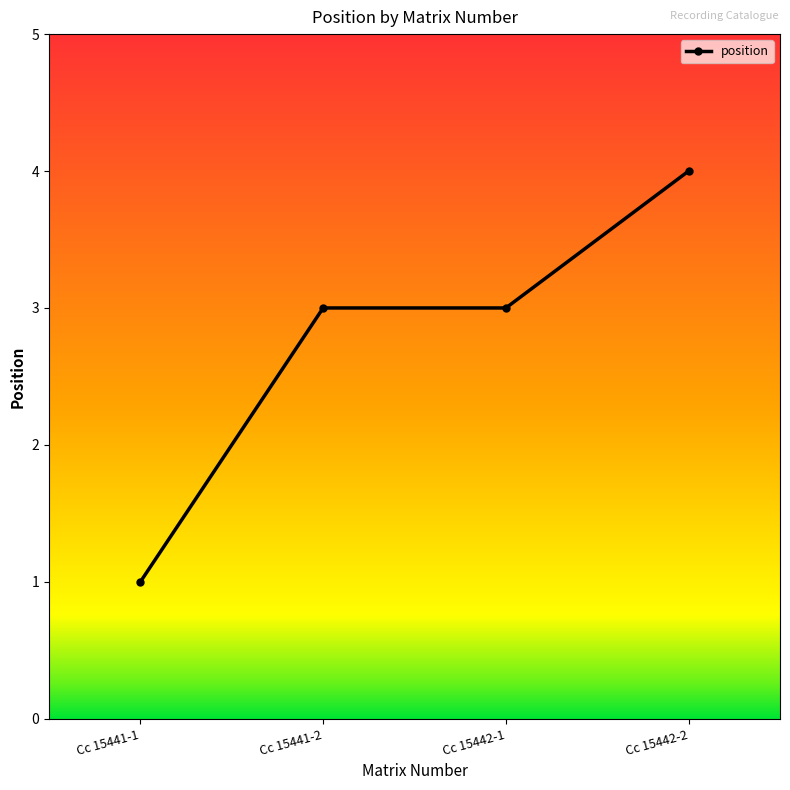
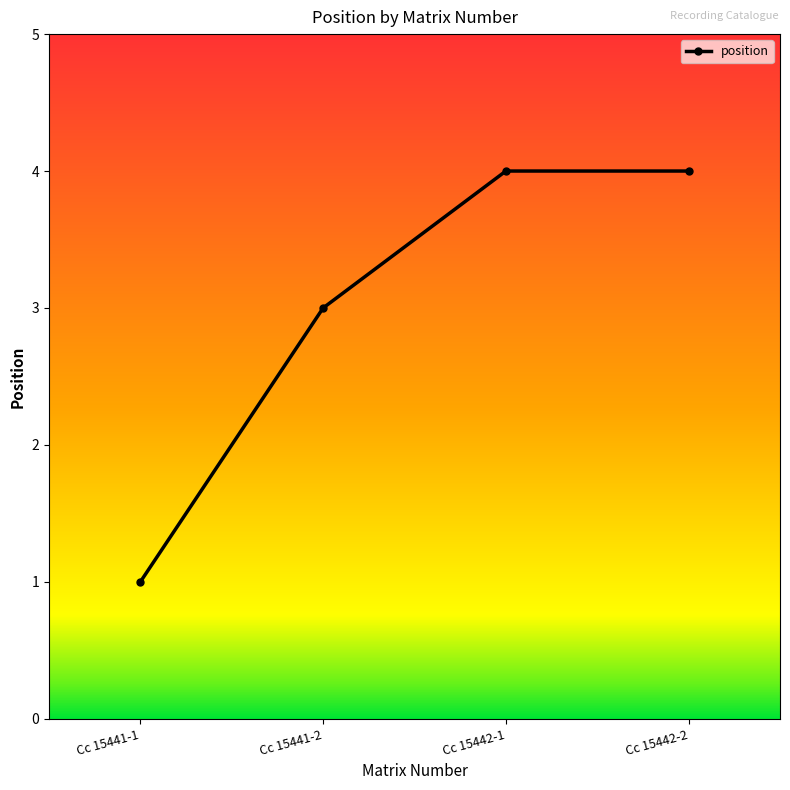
Cc 15442-1: 3 -> 4
